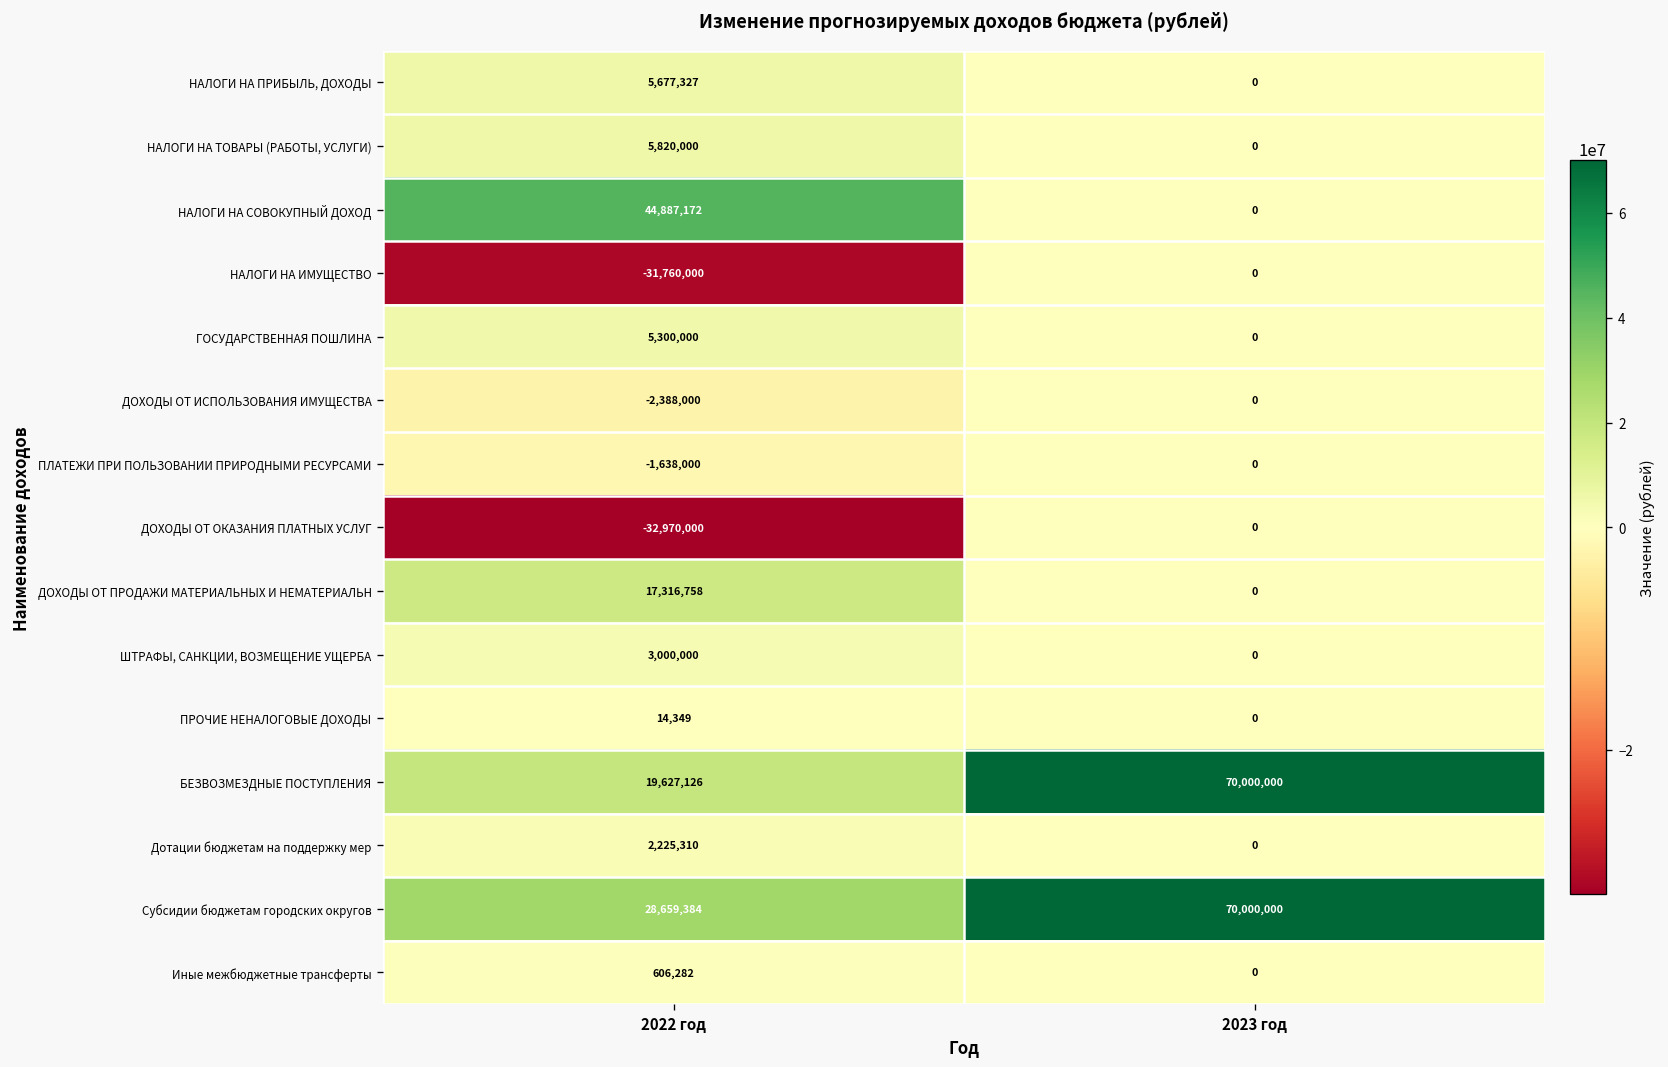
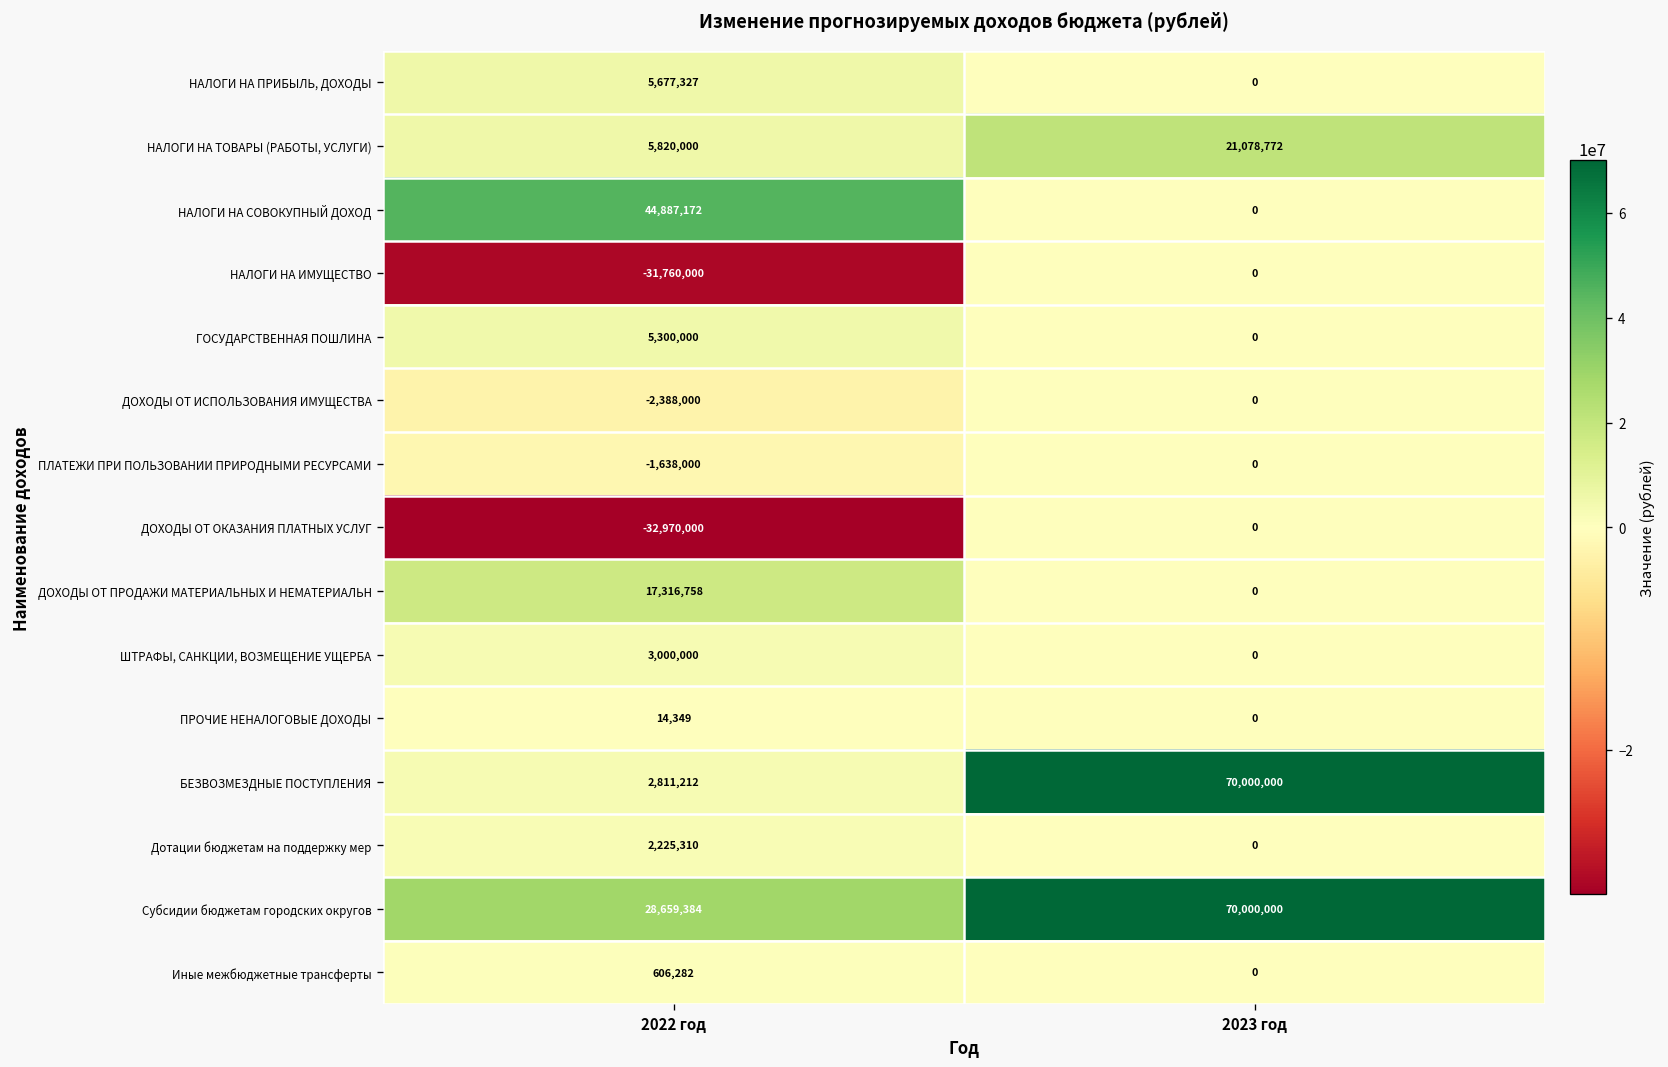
НАЛОГИ НА ТОВАРЫ (РАБОТЫ, УСЛУГИ), 2023 год: 0 -> 21,078,772
БЕЗВОЗМЕЗДНЫЕ ПОСТУПЛЕНИЯ, 2022 год: 19,627,126 -> 2,811,212
